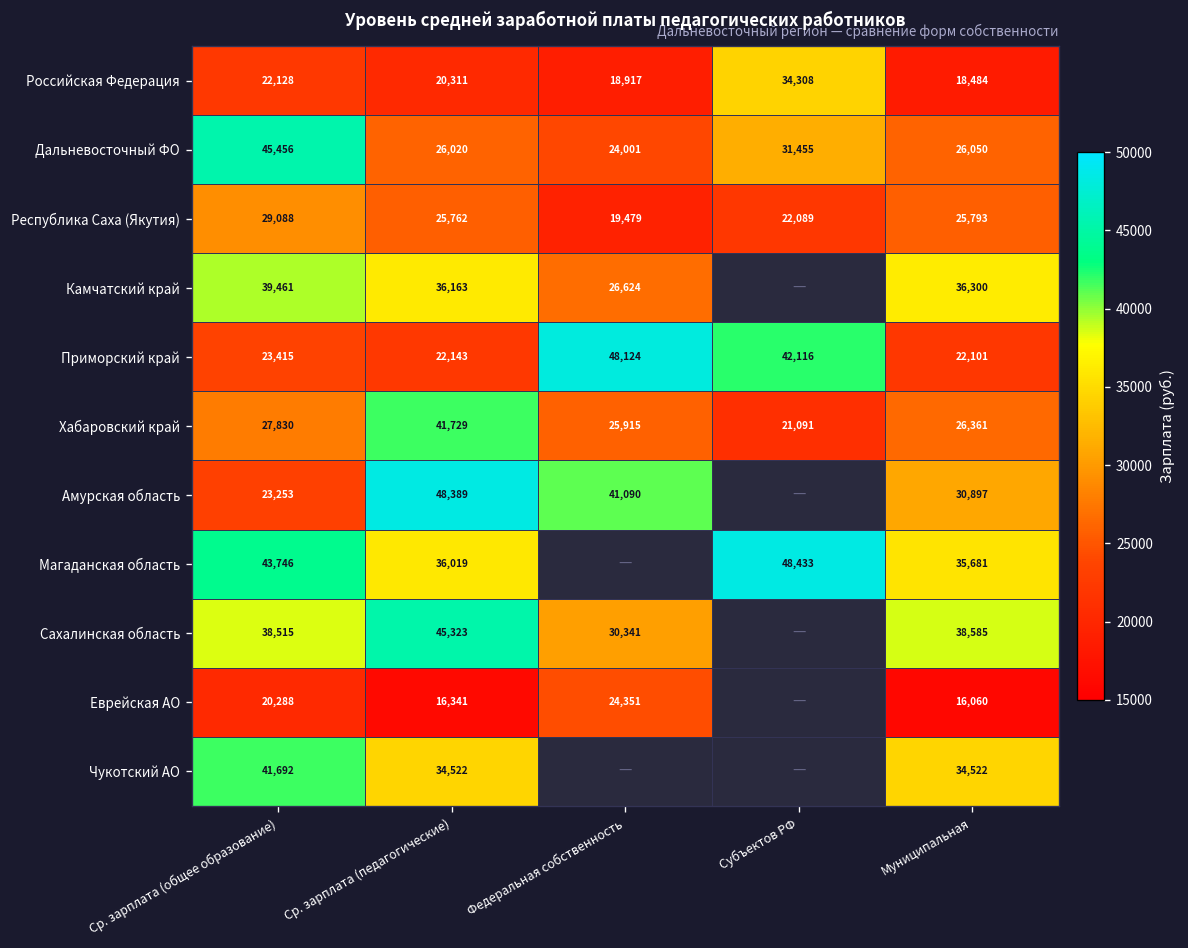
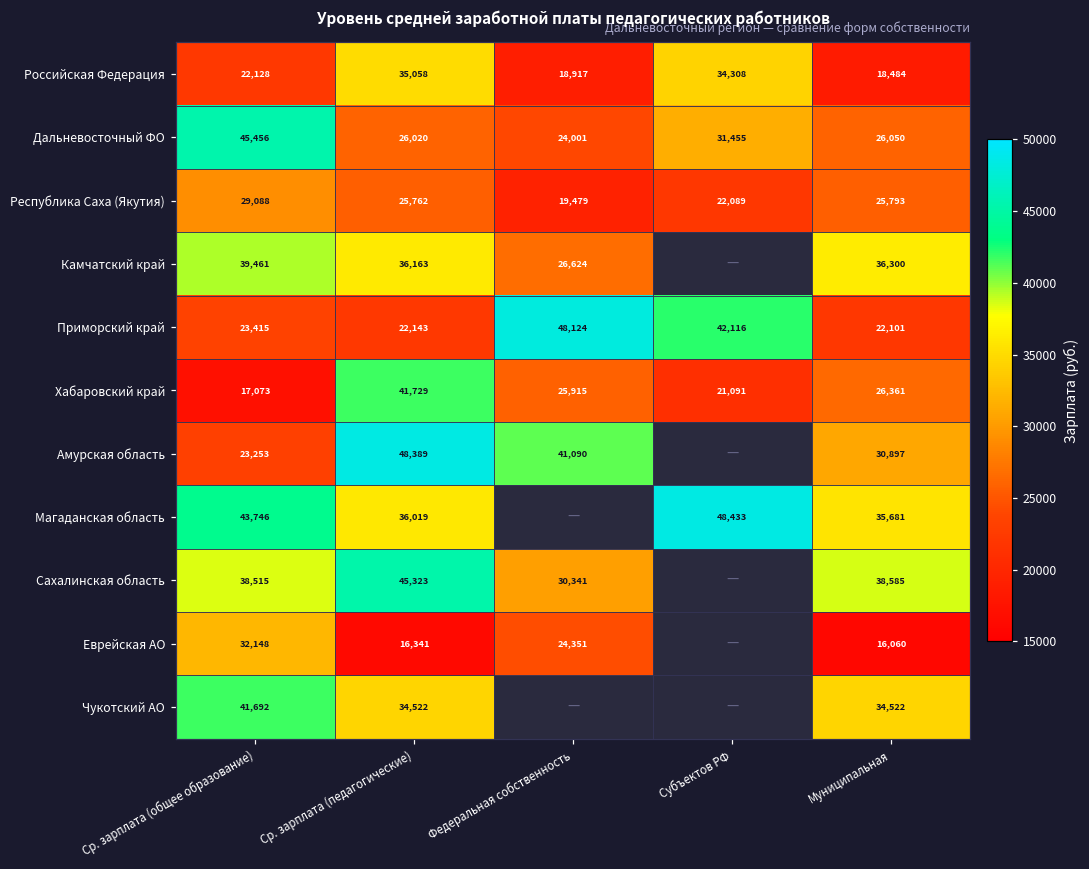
Российская Федерация, Ср. зарплата (педагогические): 20,311 -> 35,058
Хабаровский край, Ср. зарплата (общее образование): 27,830 -> 17,073
Еврейская АО, Ср. зарплата (общее образование): 20,288 -> 32,148
